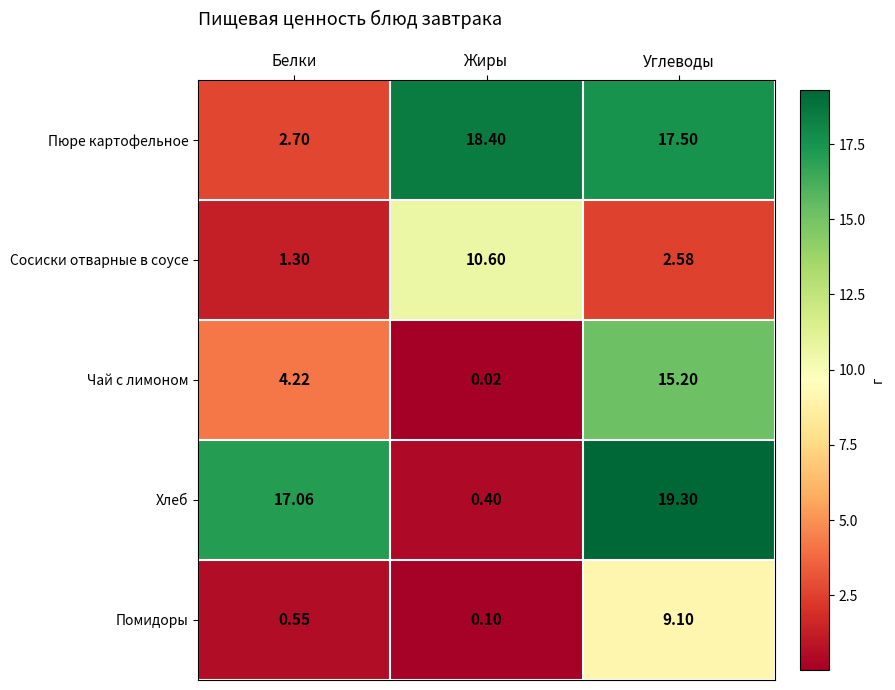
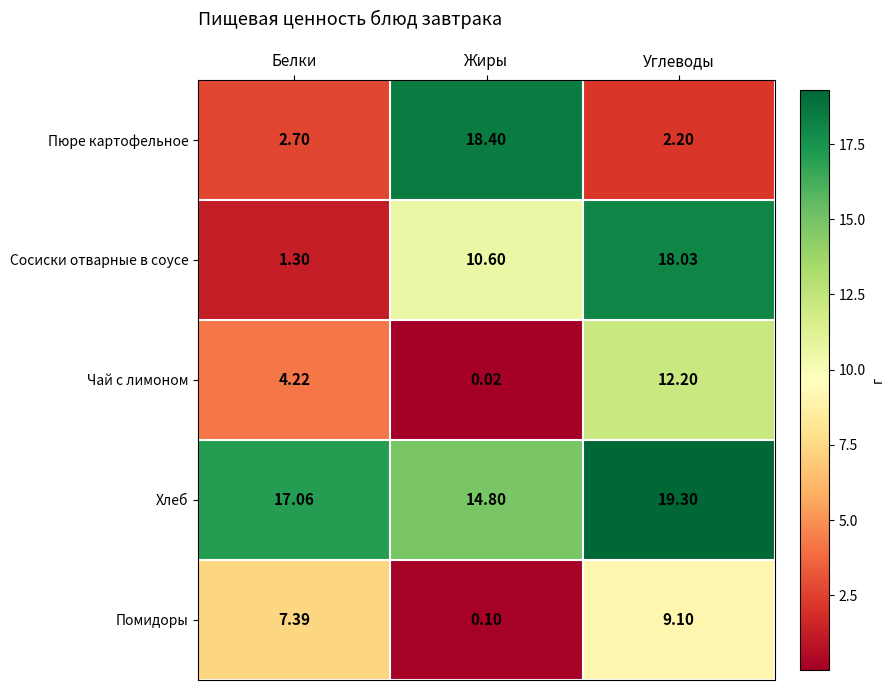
Пюре картофельное, Углеводы: 17.50 -> 2.20
Сосиски отварные в соусе, Углеводы: 2.58 -> 18.03
Чай с лимоном, Углеводы: 15.20 -> 12.20
Хлеб, Жиры: 0.40 -> 14.80
Помидоры, Белки: 0.55 -> 7.39
